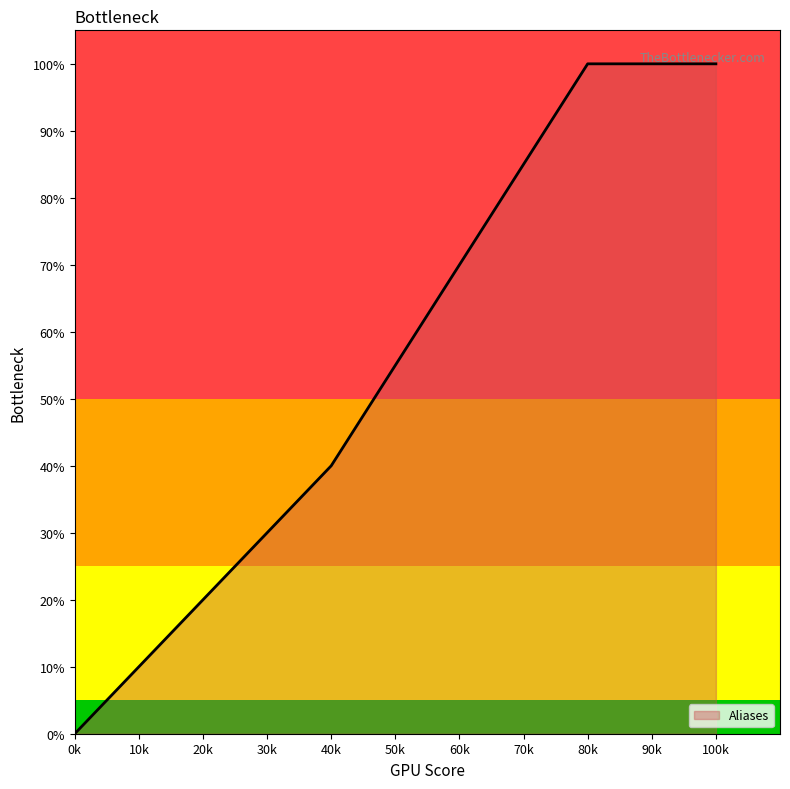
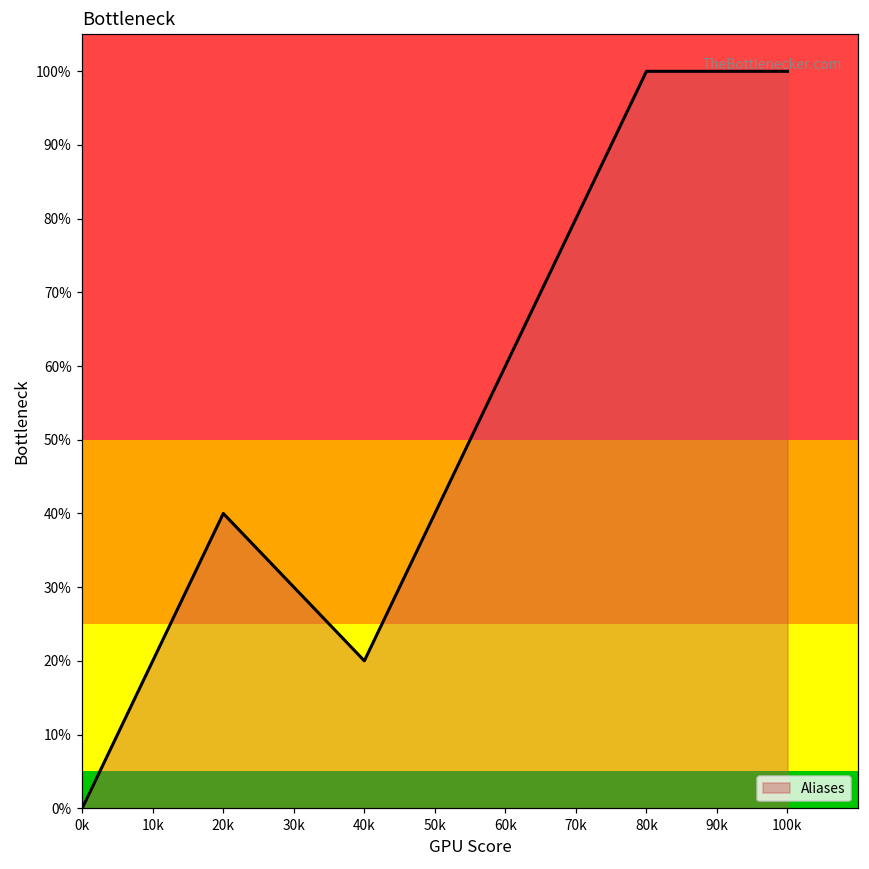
20k: 20% -> 40%
40k: 40% -> 20%
